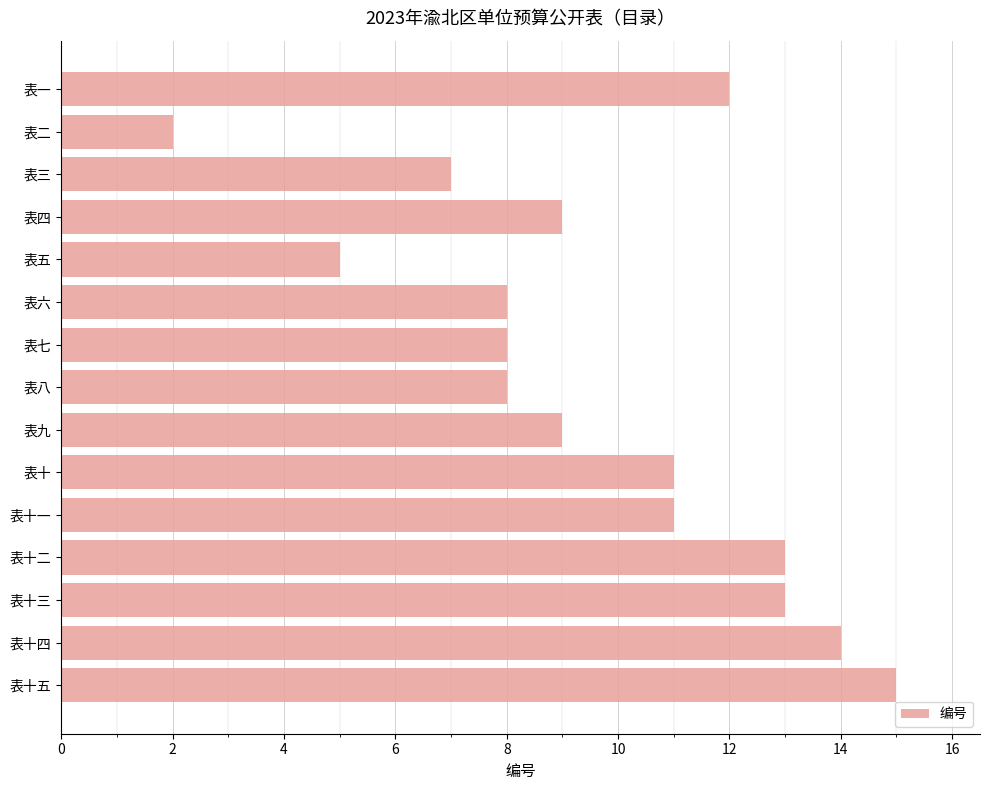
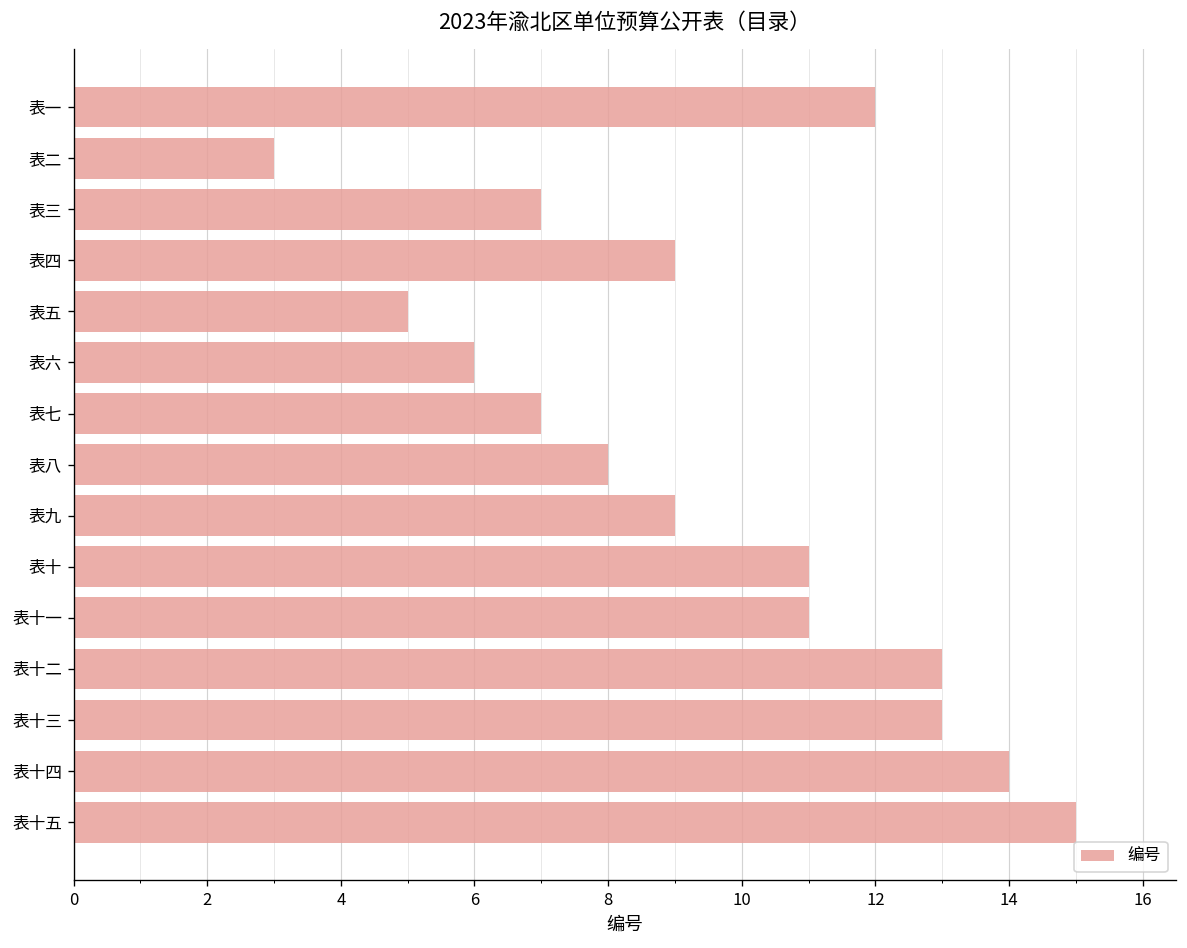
表二: 2 -> 3
表六: 8 -> 6
表七: 8 -> 7
